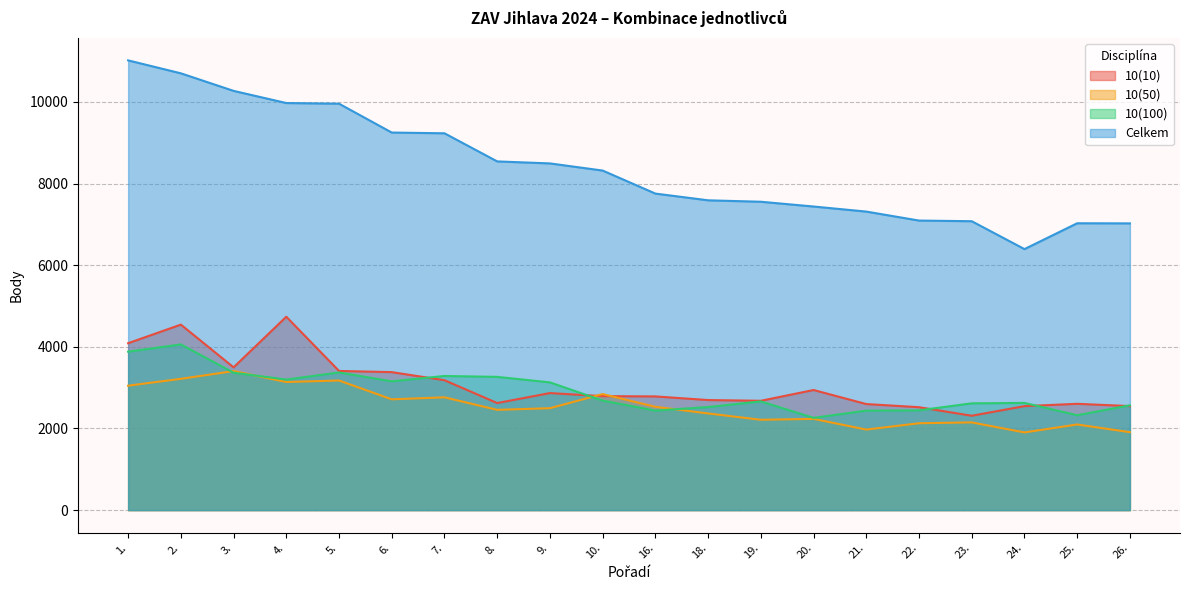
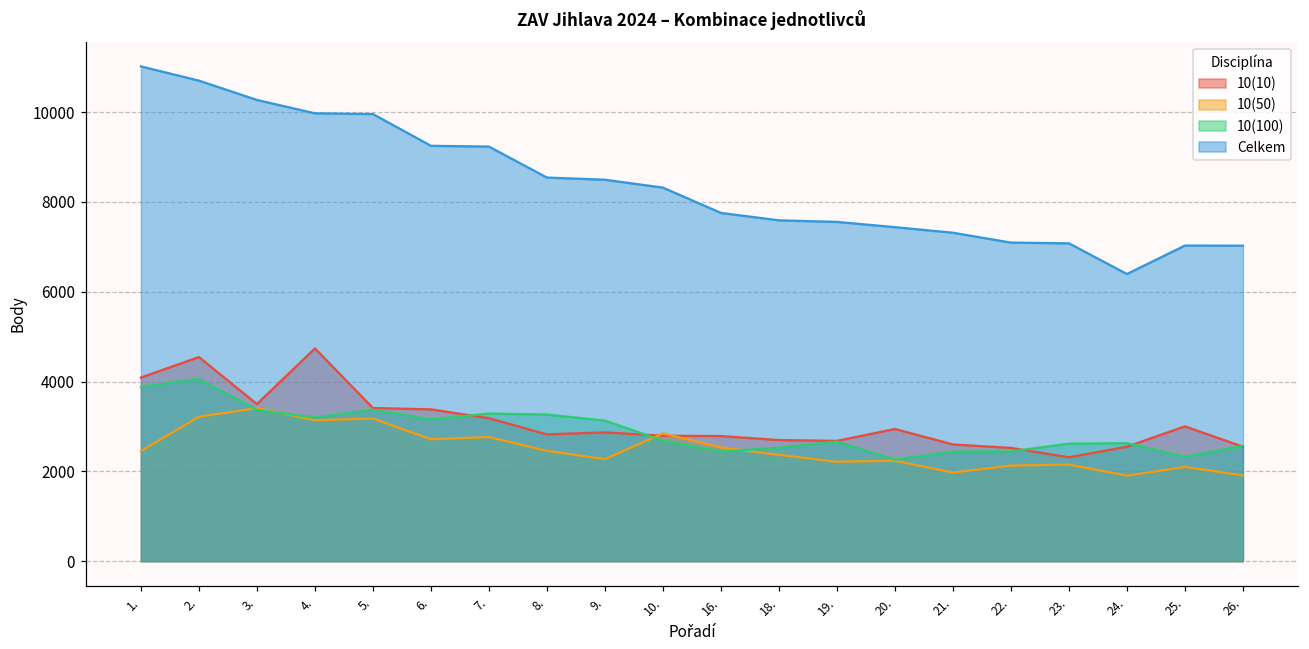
10(50), 1.: 3000 -> 2400
10(10), 8.: 2600 -> 2800
10(50), 9.: 2500 -> 2300
10(10), 25.: 2600 -> 3000
